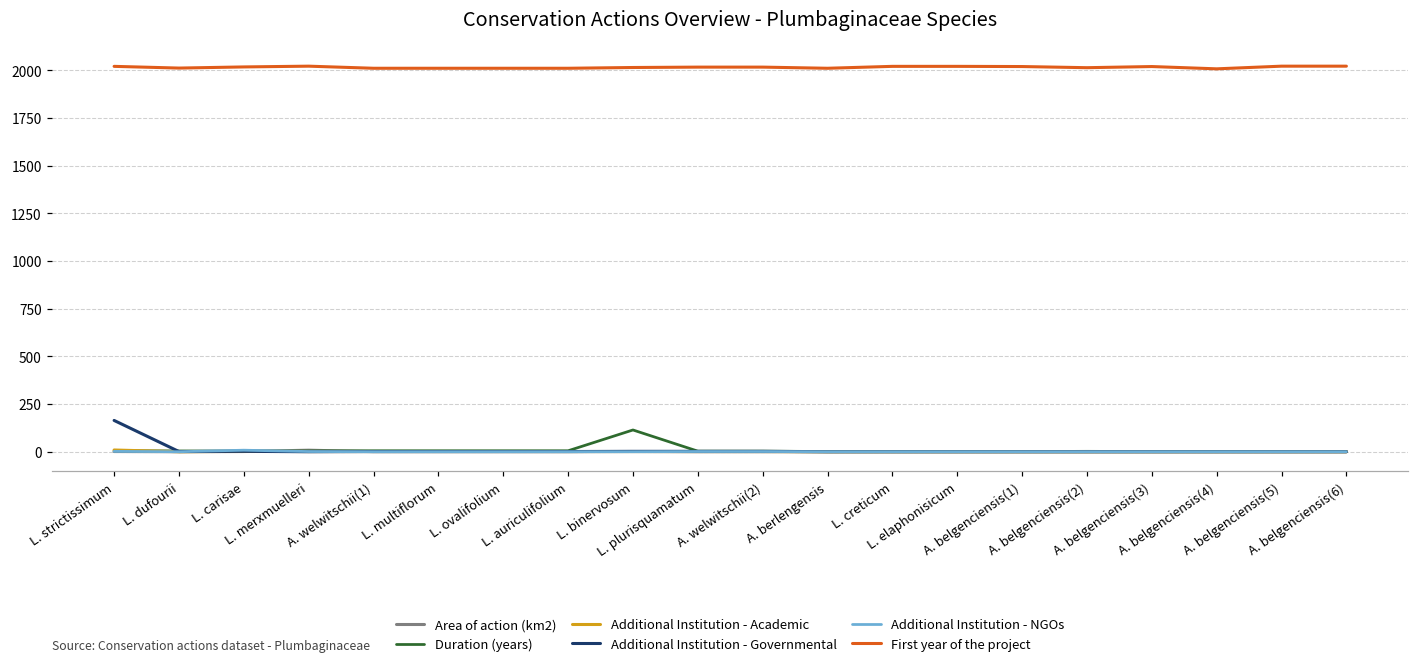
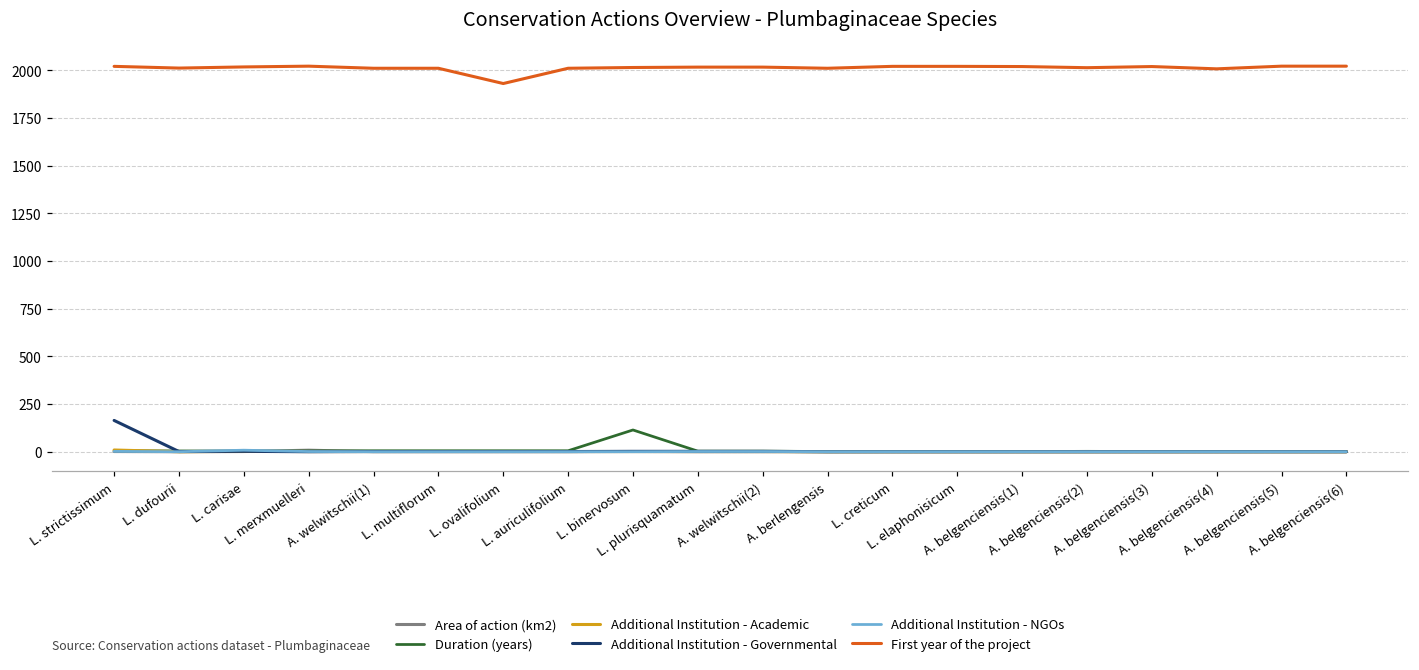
First year of the project, L. ovalifolium: 2010 -> 1930
